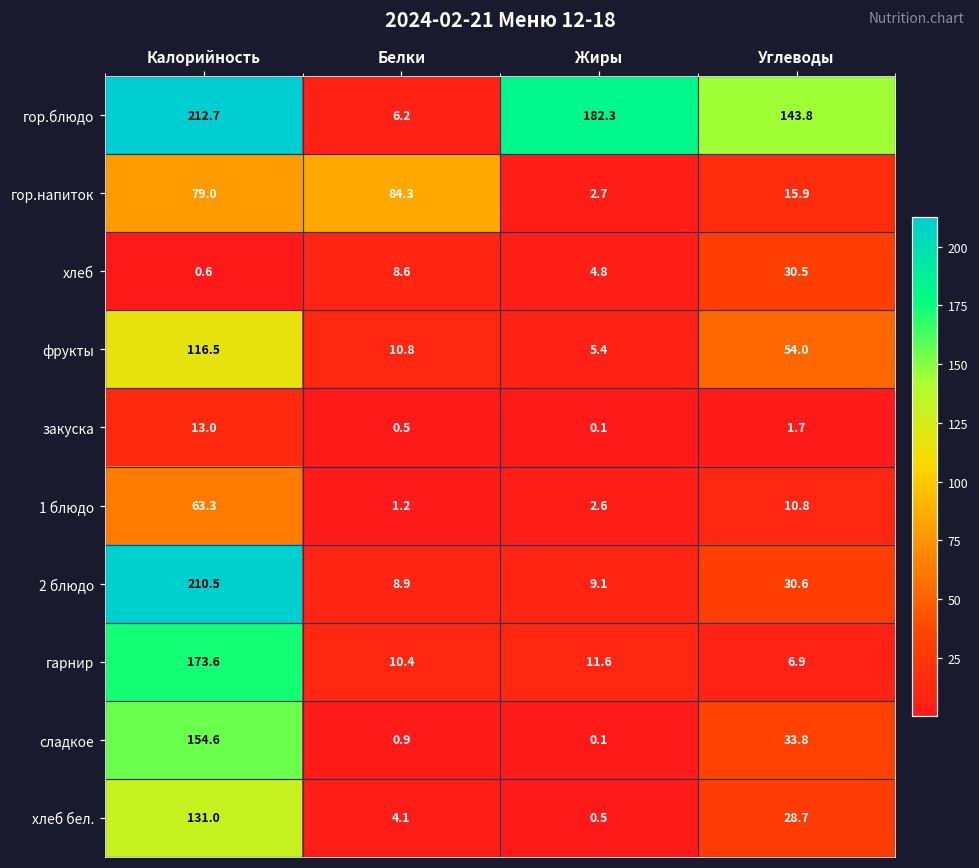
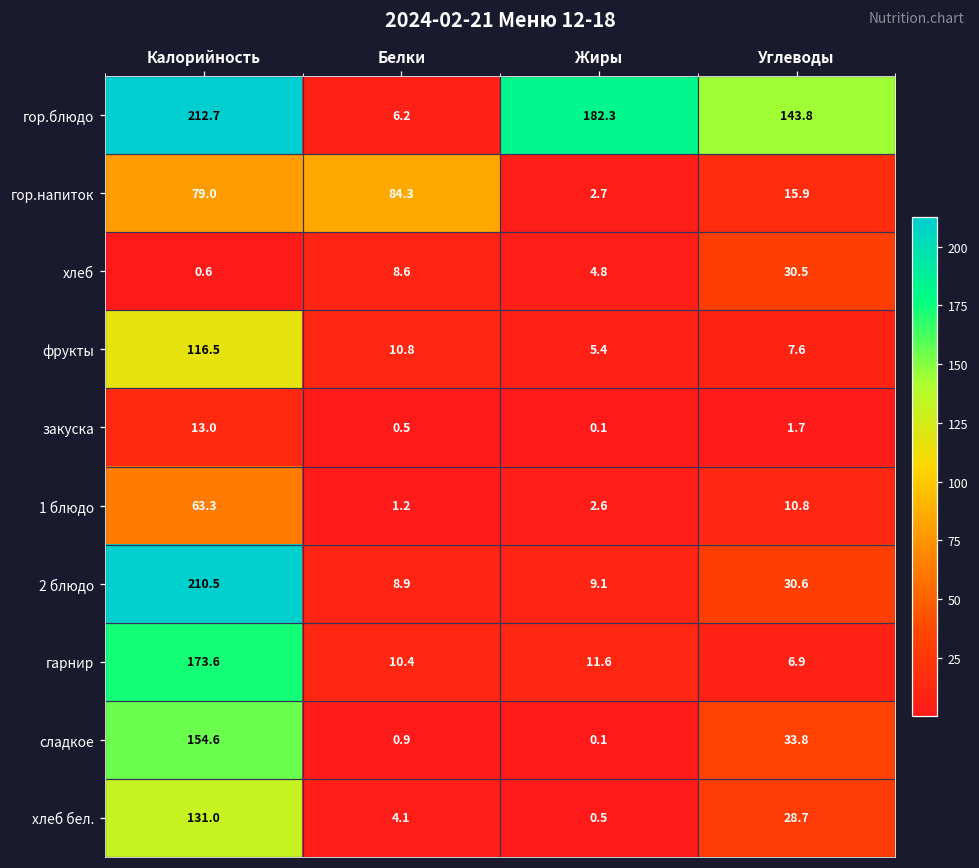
фрукты, Углеводы: 54.0 -> 7.6
